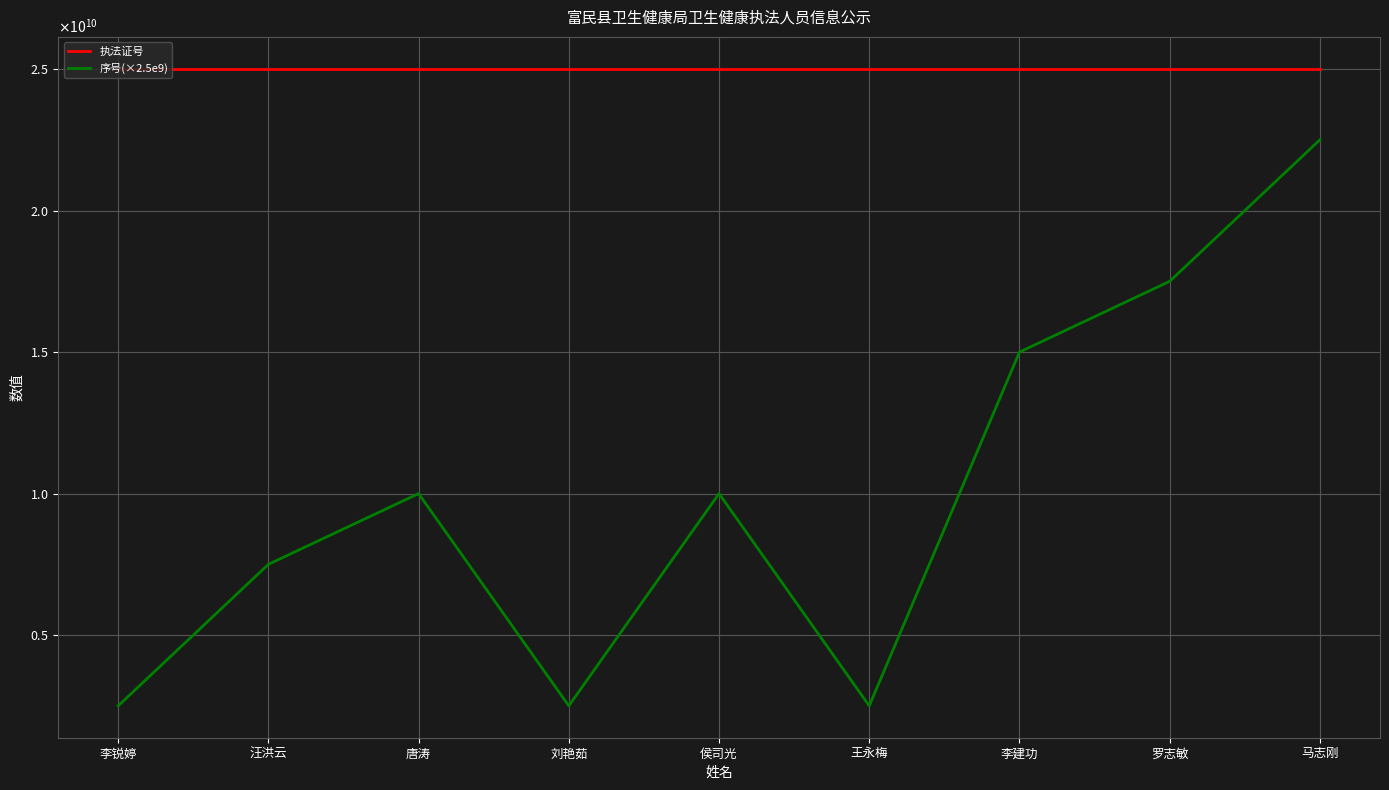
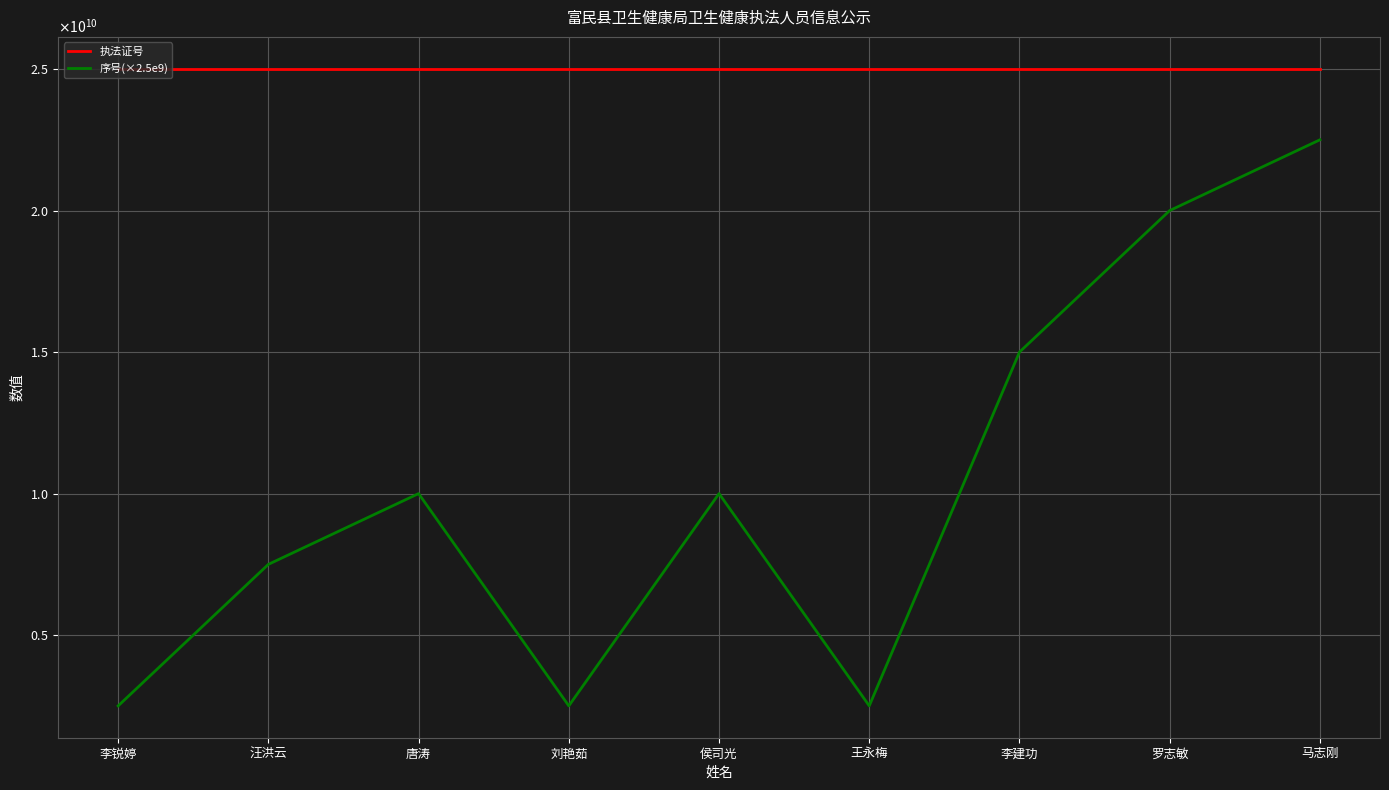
序号(×2.5e9), 罗志敏: 17500000000 -> 20000000000
